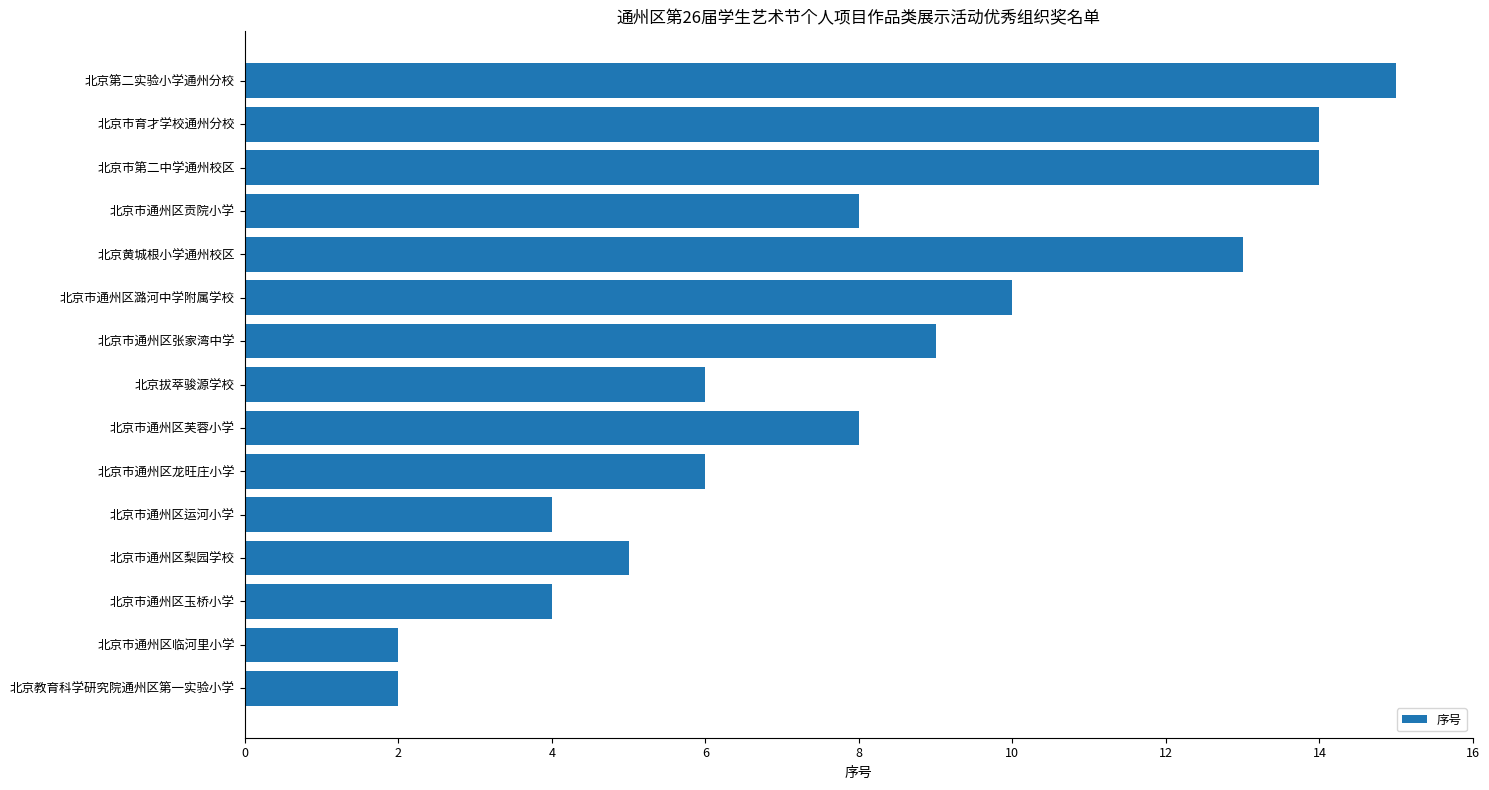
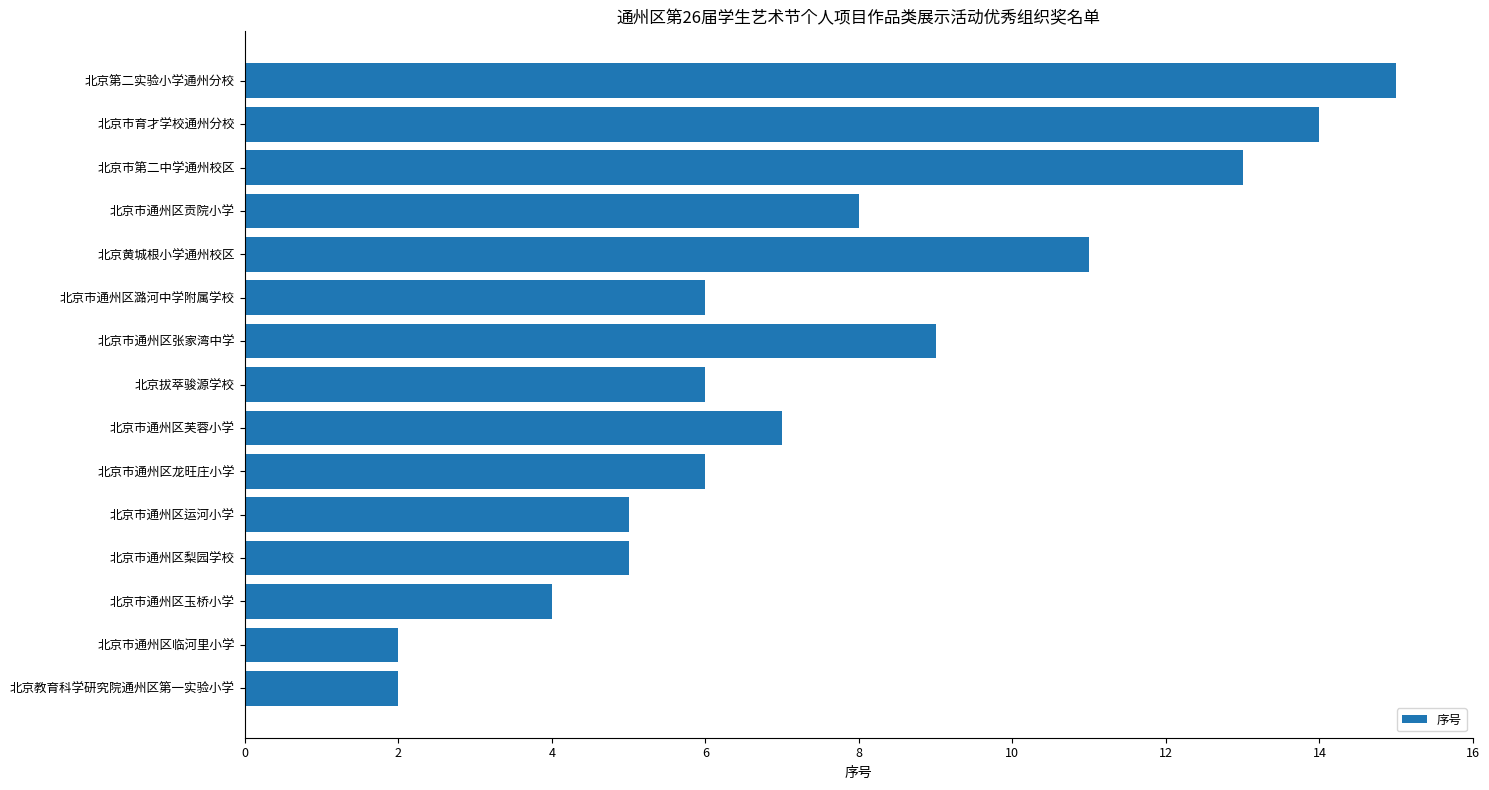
北京市第二中学通州校区: 14 -> 13
北京黄城根小学通州校区: 13 -> 11
北京市通州区潞河中学附属学校: 10 -> 6
北京市通州区芙蓉小学: 8 -> 7
北京市通州区运河小学: 4 -> 5
